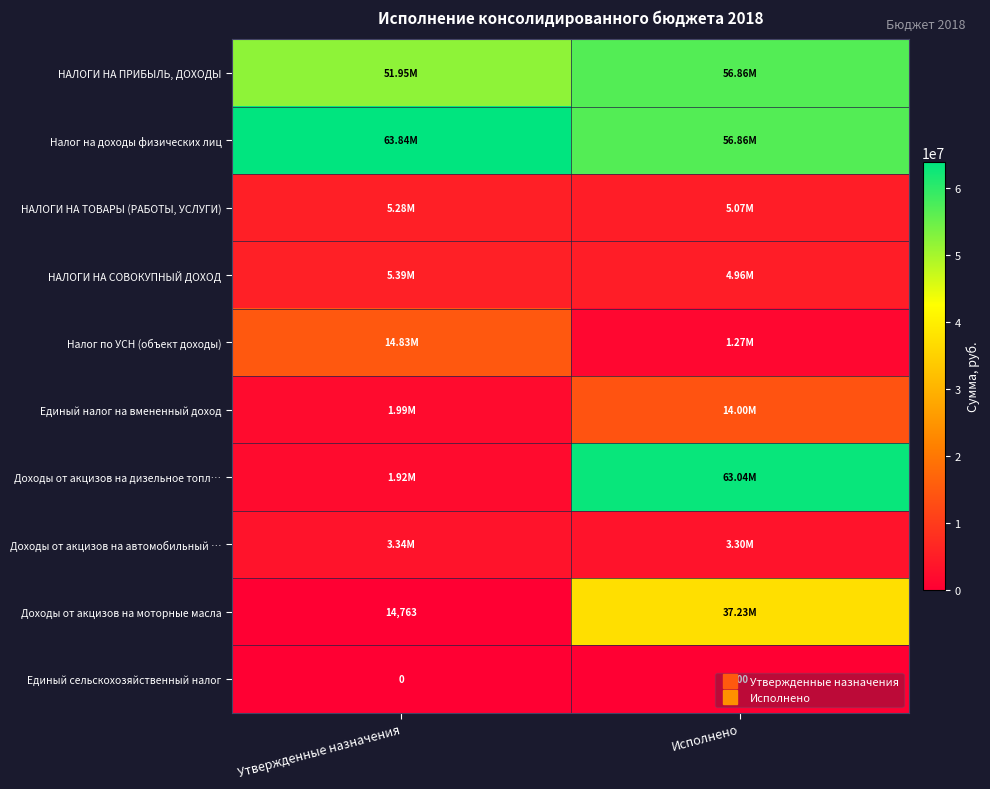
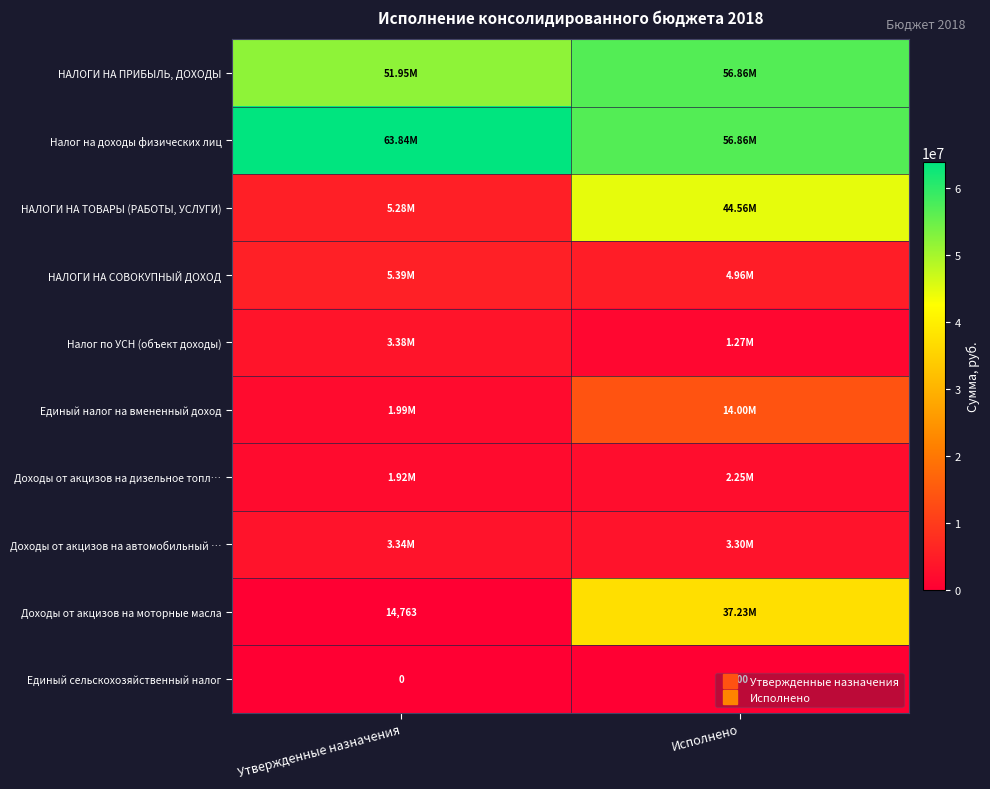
НАЛОГИ НА ТОВАРЫ (РАБОТЫ, УСЛУГИ), Исполнено: 5.07M -> 44.56M
Налог по УСН (объект доходы), Утвержденные назначения: 14.83M -> 3.38M
Доходы от акцизов на дизельное топл…, Исполнено: 63.04M -> 2.25M
